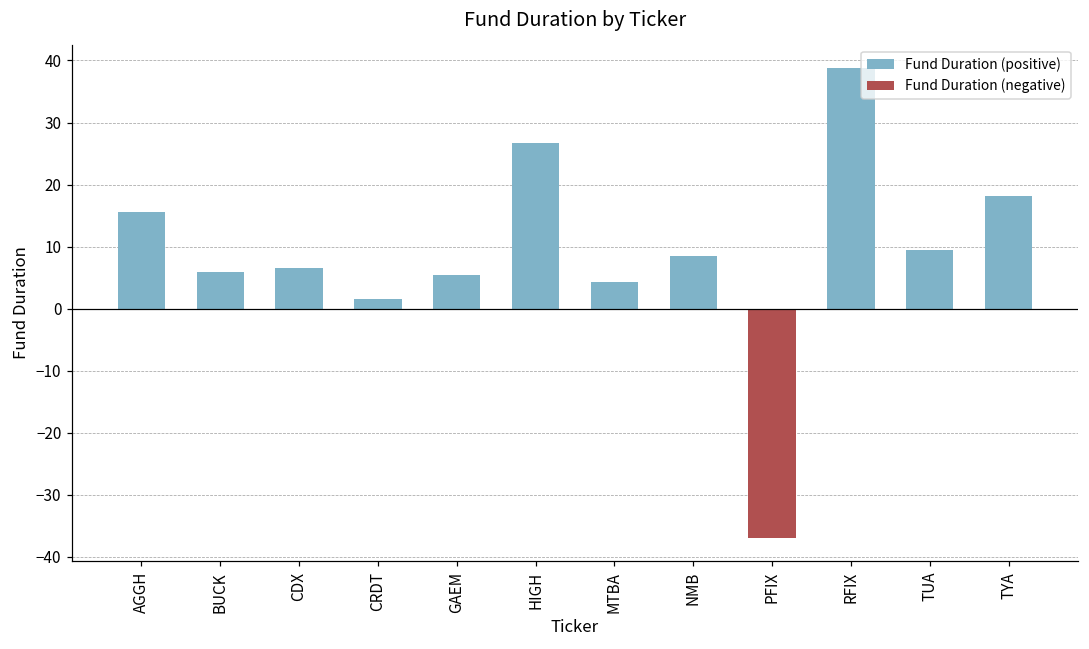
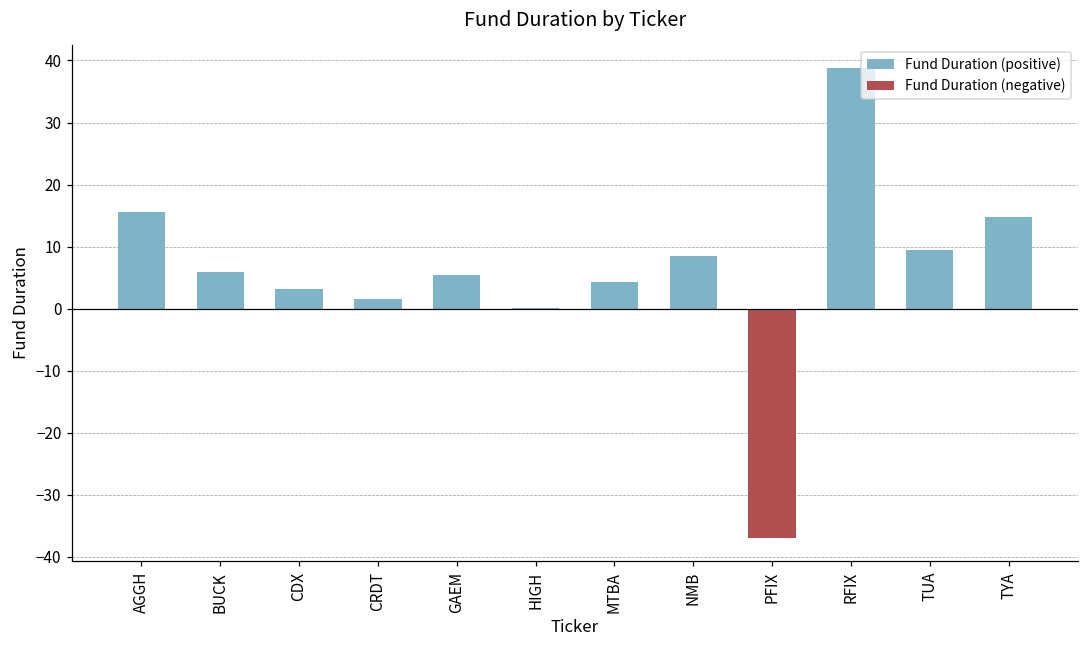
CDX: 7 -> 3
HIGH: 27 -> 0
TYA: 18 -> 15
